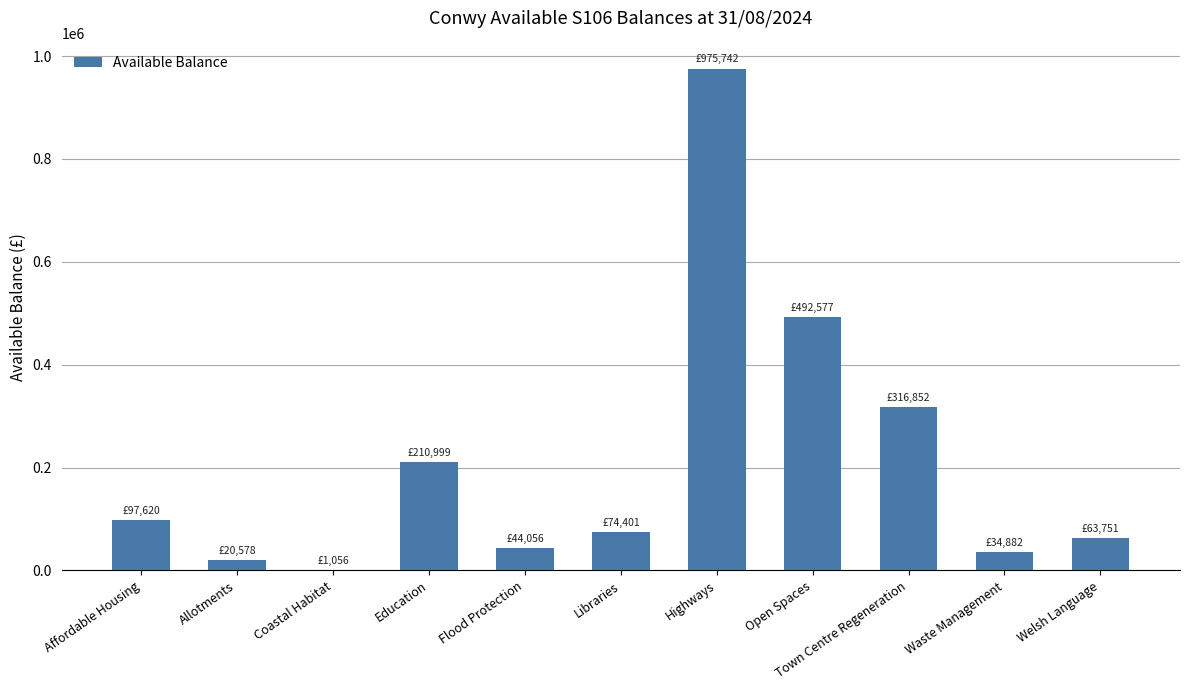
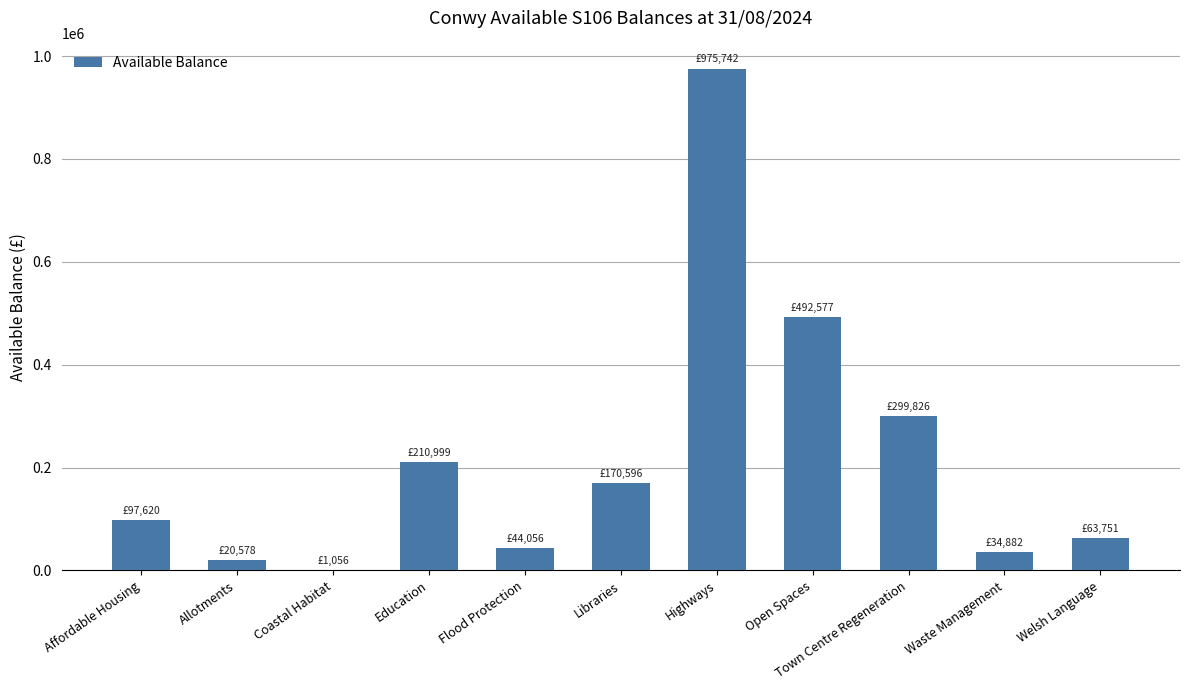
Libraries: £74,401 -> £170,596
Town Centre Regeneration: £316,852 -> £299,826
